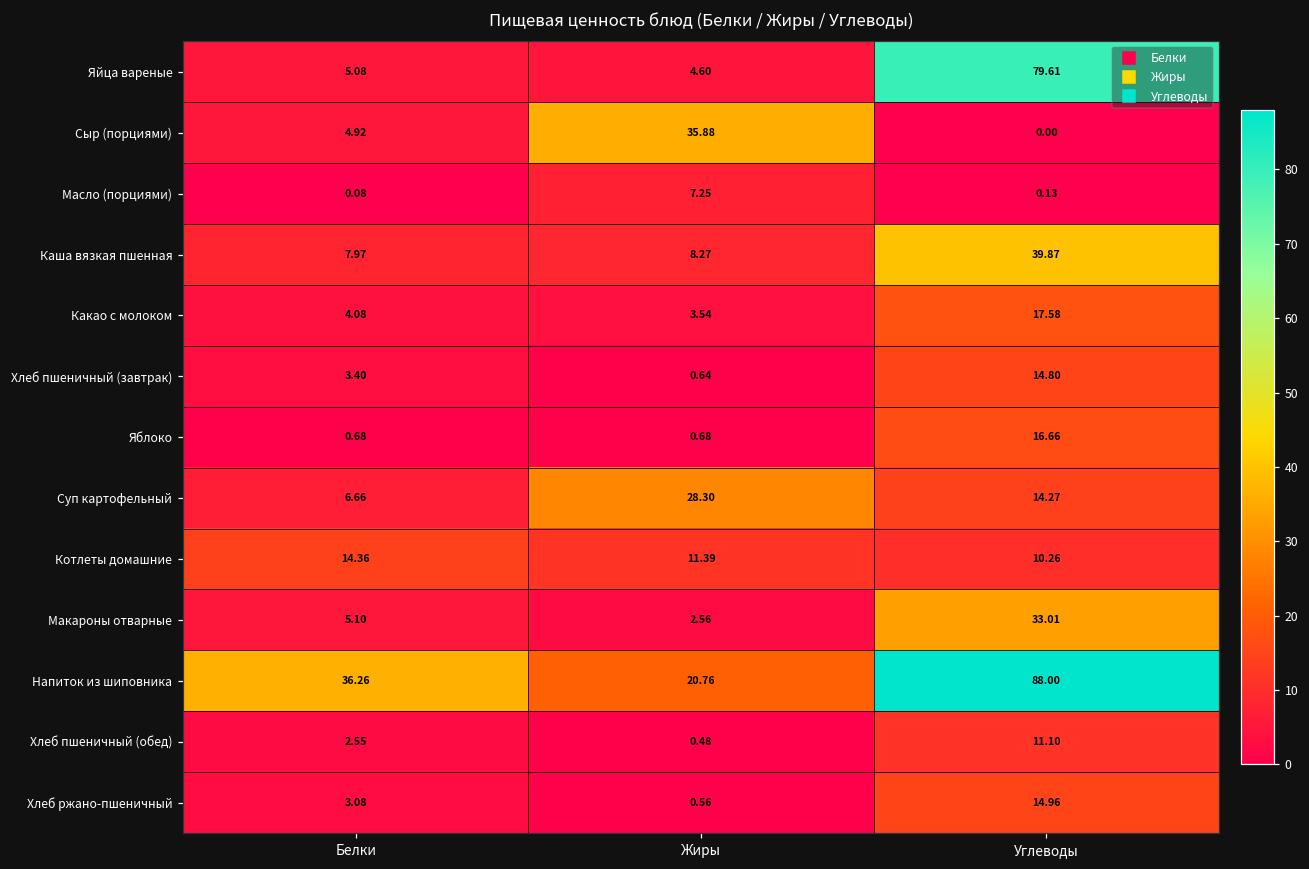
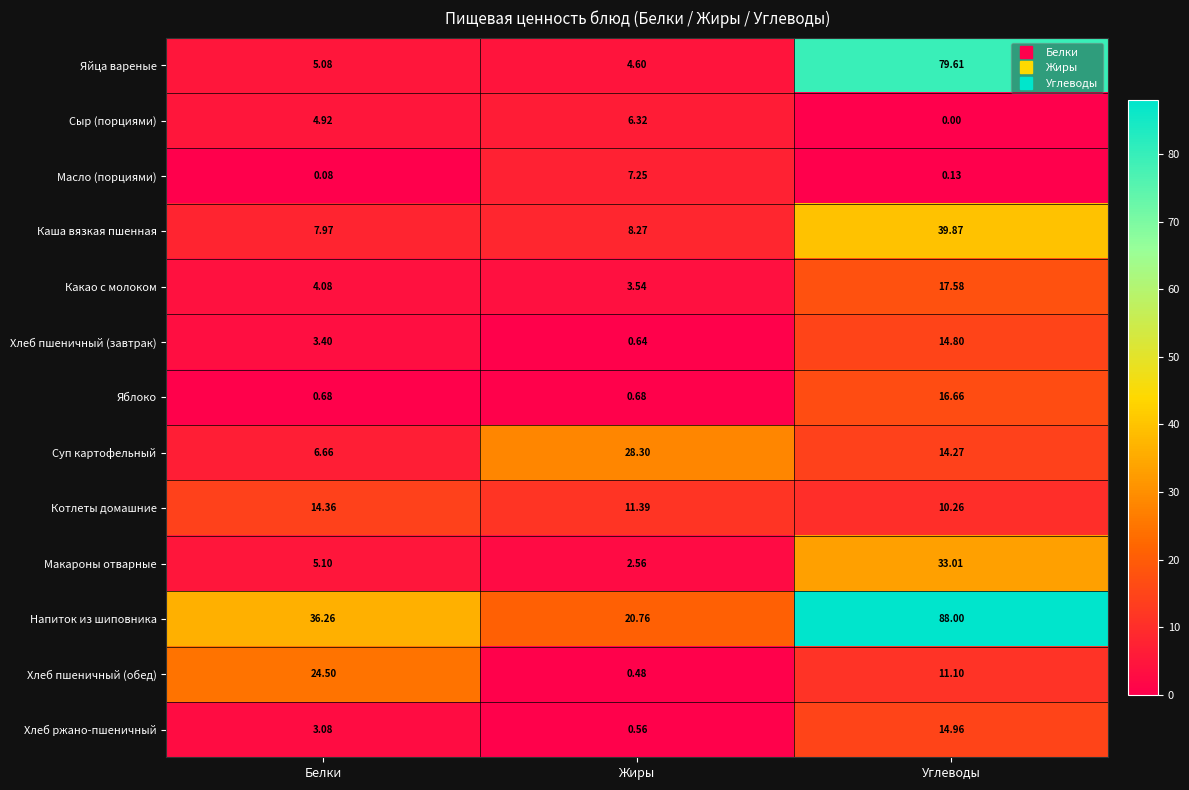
Сыр (порциями), Жиры: 35.88 -> 6.32
Хлеб пшеничный (обед), Белки: 2.55 -> 24.50
